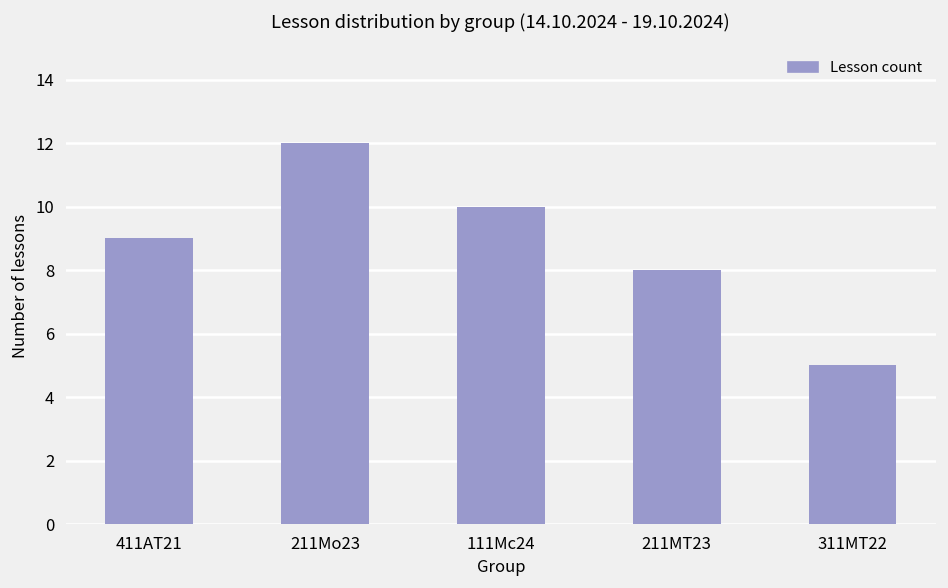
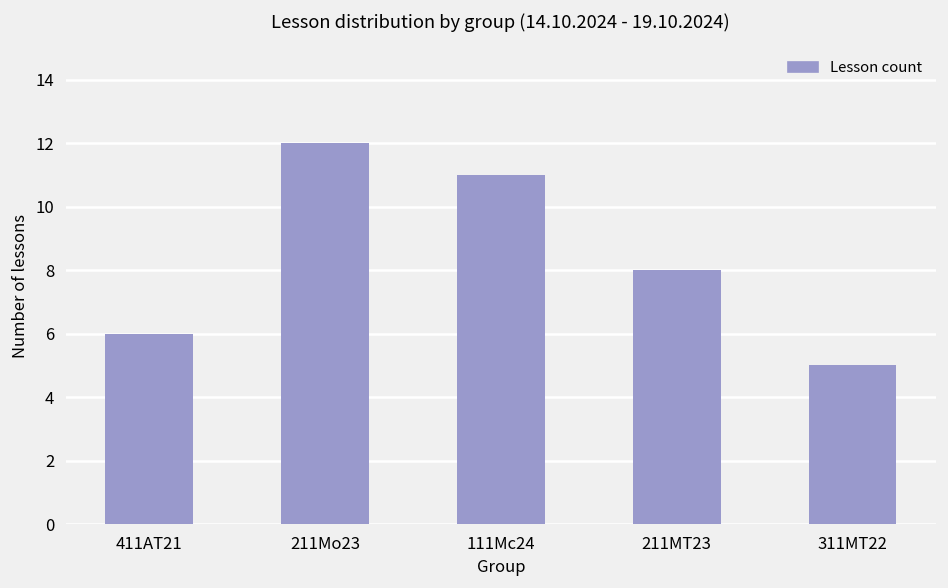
411АТ21: 9 -> 6
111Мс24: 10 -> 11
